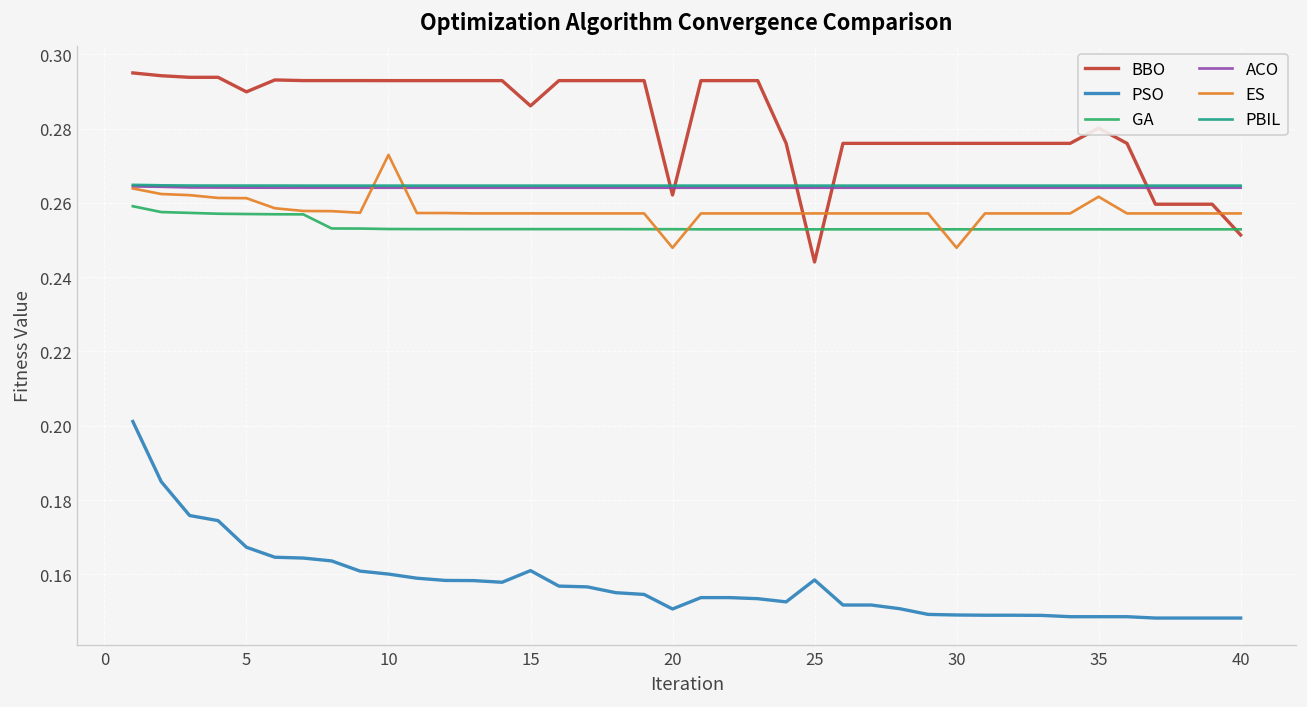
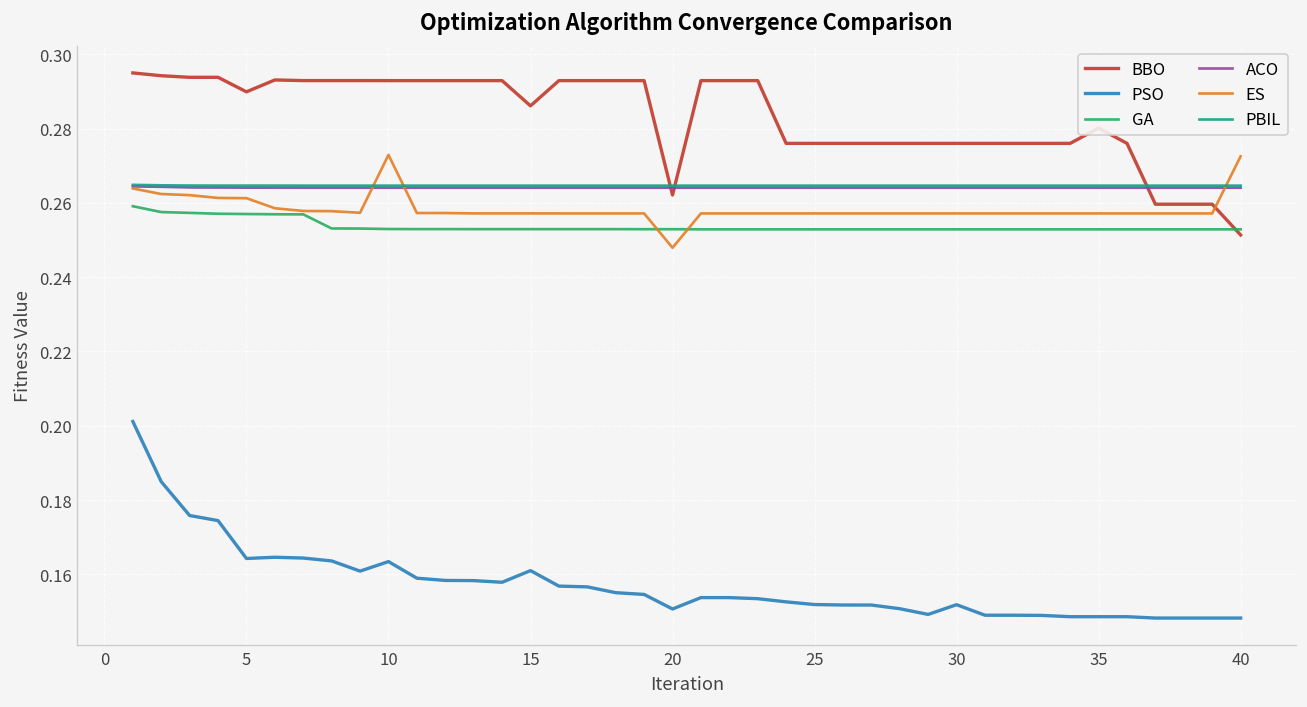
PSO, 5: 0.167 -> 0.164
PSO, 10: 0.160 -> 0.163
BBO, 25: 0.244 -> 0.276
PSO, 25: 0.158 -> 0.152
PSO, 30: 0.149 -> 0.152
ES, 30: 0.248 -> 0.257
ES, 35: 0.262 -> 0.257
ES, 40: 0.257 -> 0.273
